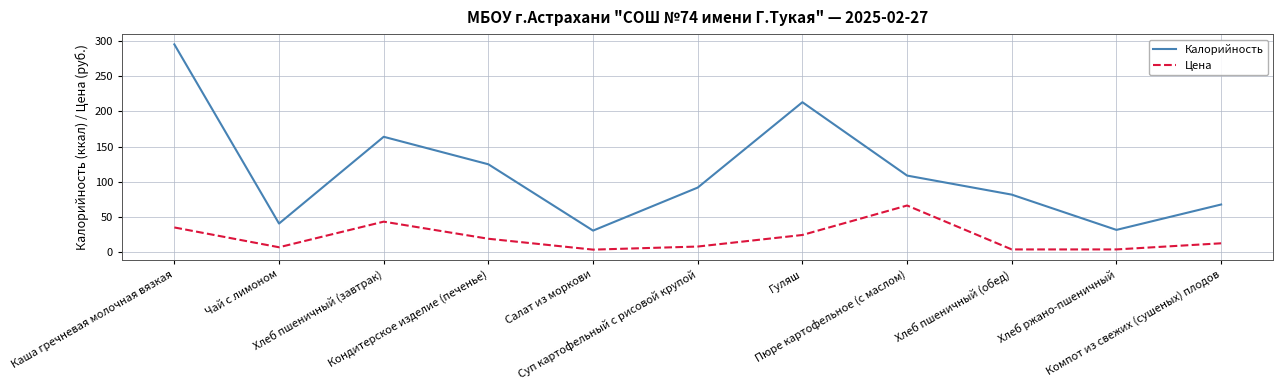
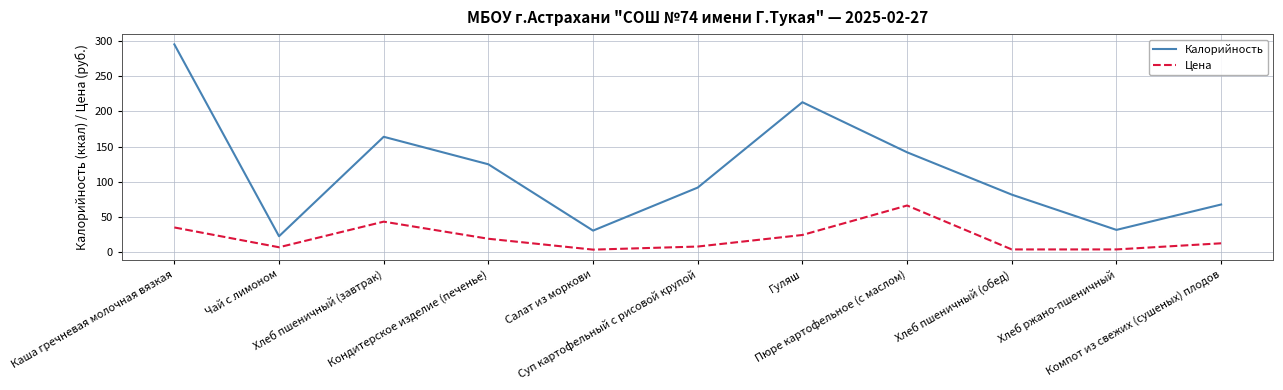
Калорийность, Чай с лимоном: 40 -> 20
Калорийность, Пюре картофельное (с маслом): 110 -> 140
